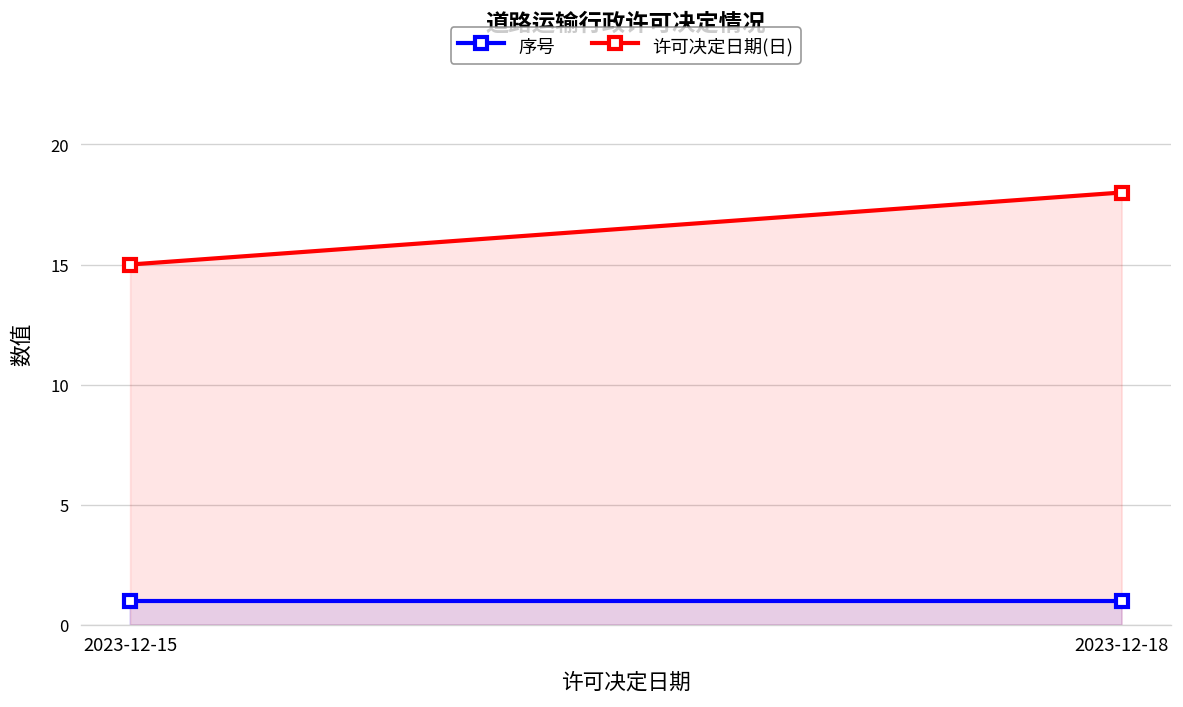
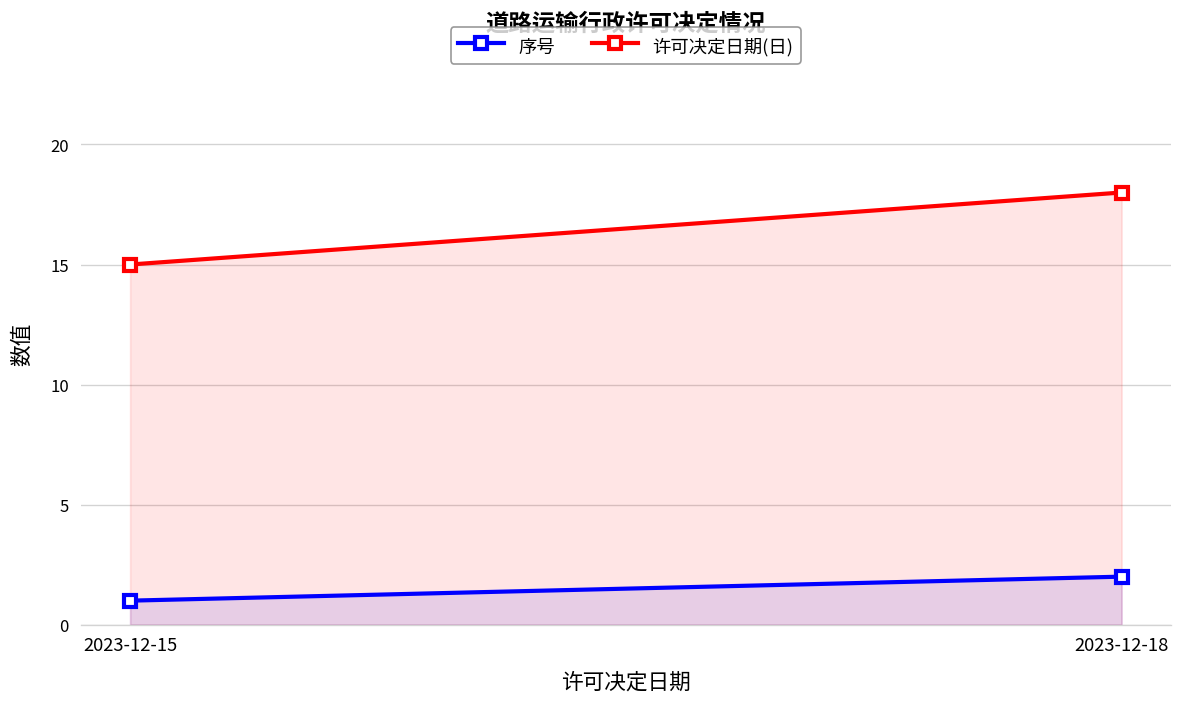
序号, 2023-12-18: 1 -> 2
